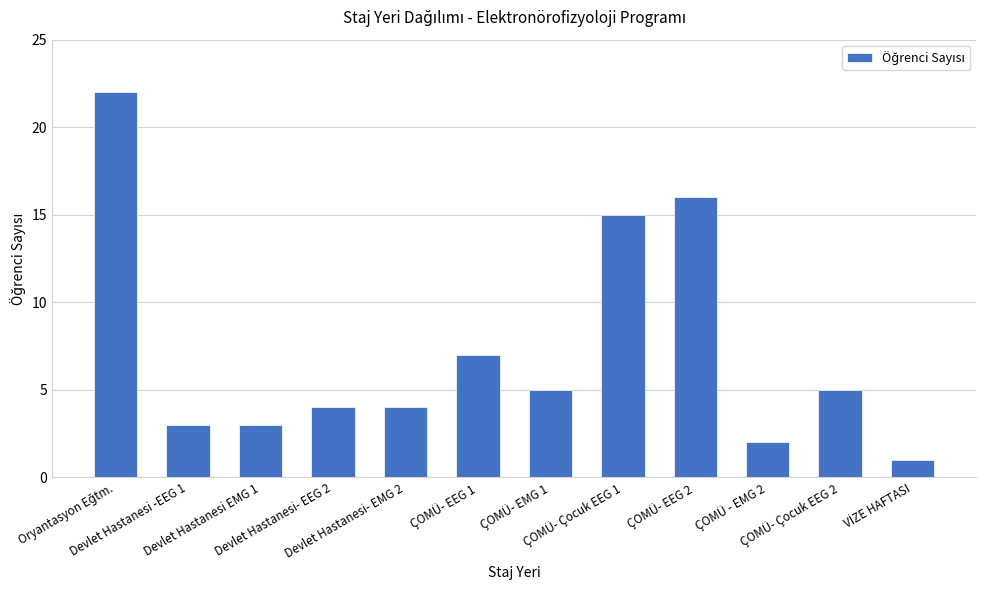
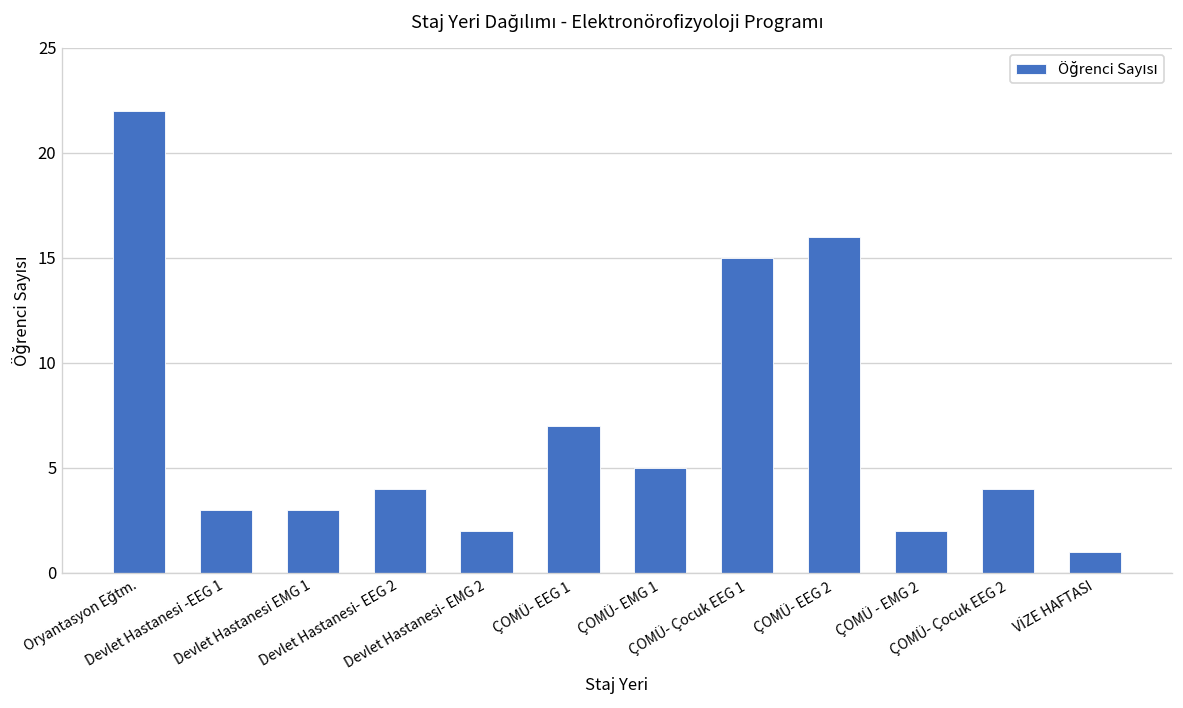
Devlet Hastanesi- EMG 2: 4 -> 2
ÇOMÜ- Çocuk EEG 2: 5 -> 4
